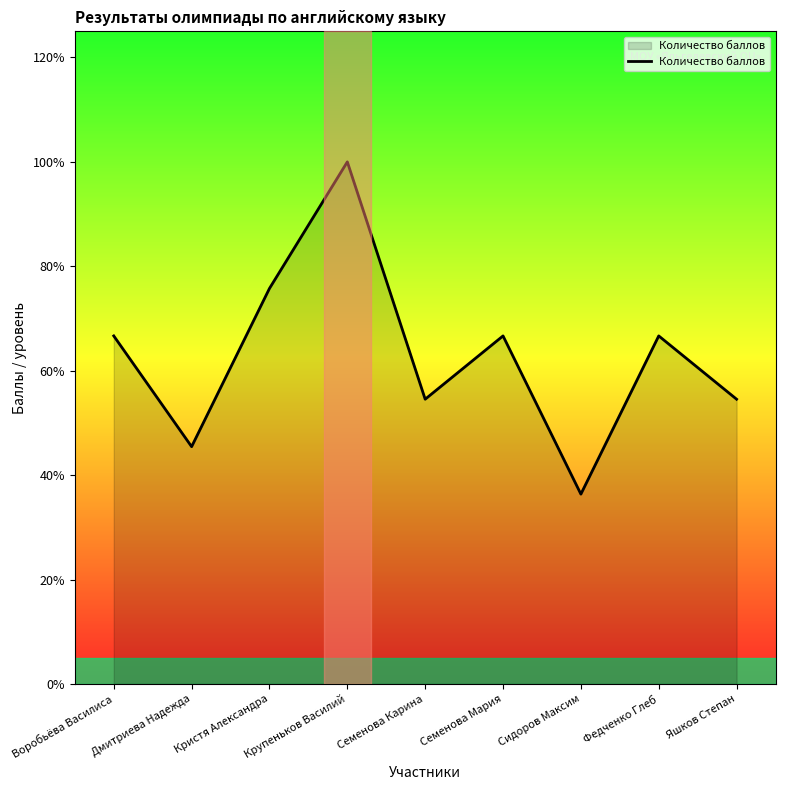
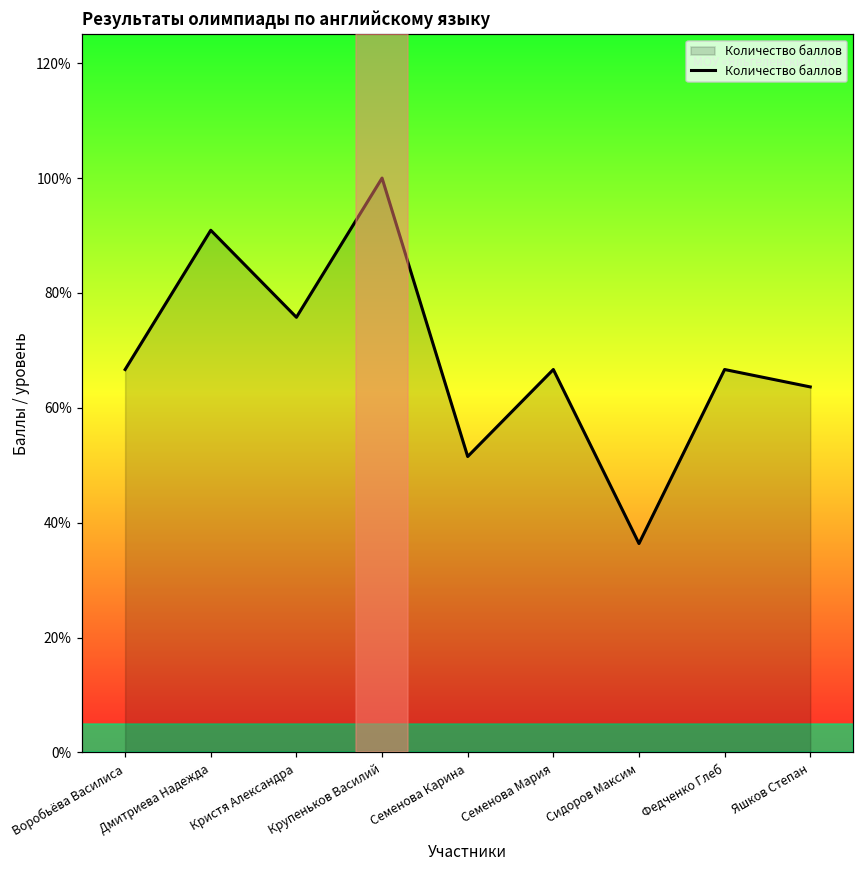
Дмитриева Надежда: 45% -> 91%
Семенова Карина: 55% -> 52%
Яшков Степан: 55% -> 64%
